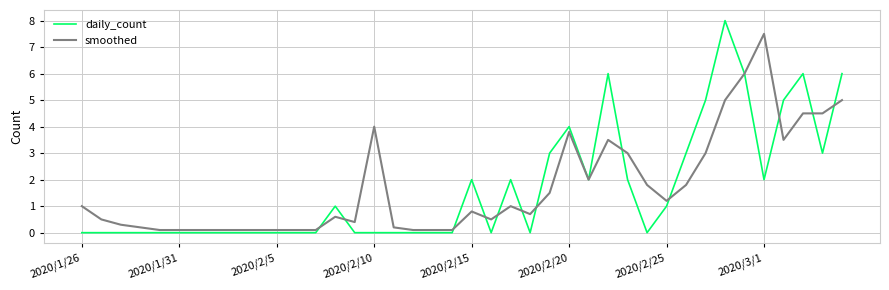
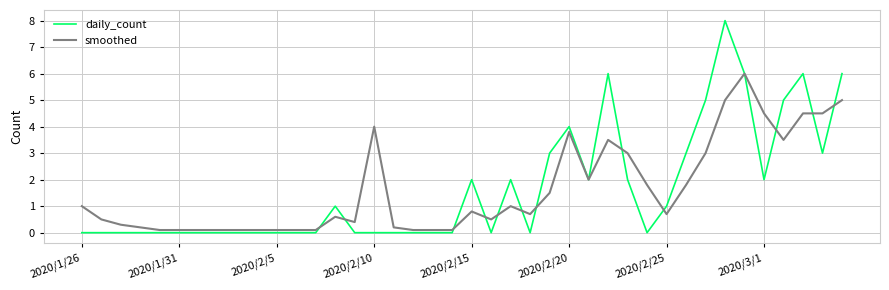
smoothed, 2020/2/25: 1.2 -> 0.7
smoothed, 2020/3/1: 7.5 -> 4.5
